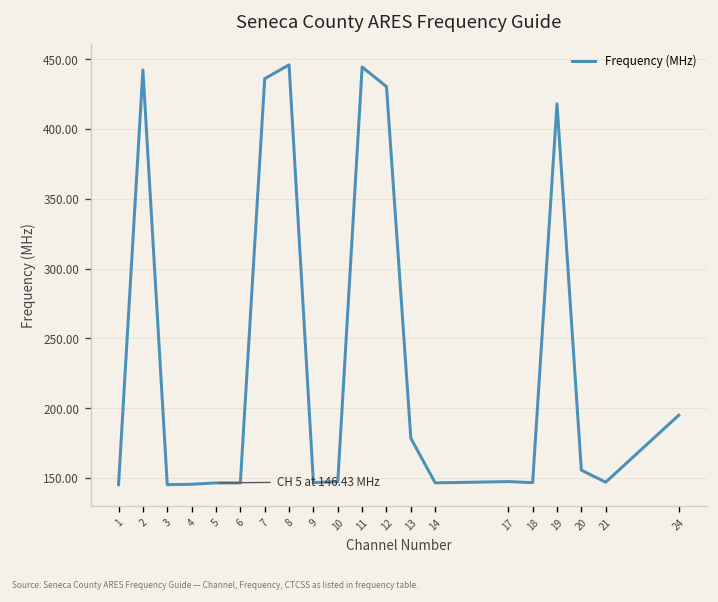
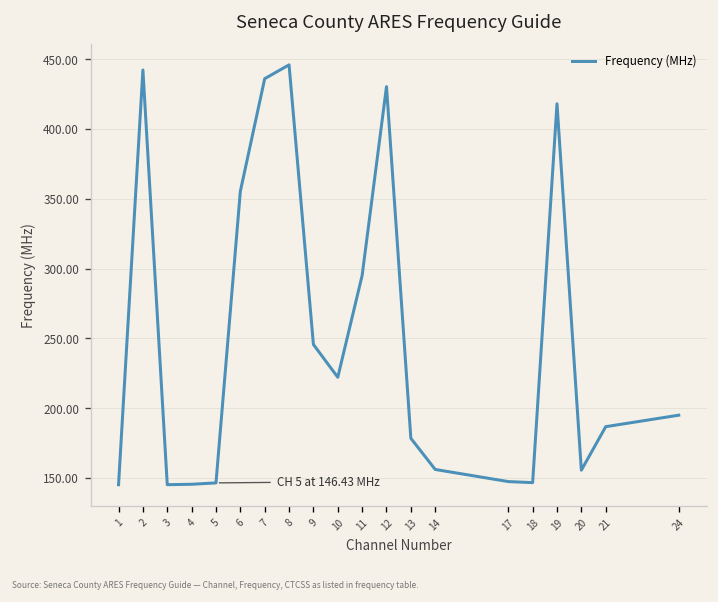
6: 146 -> 355
9: 147 -> 246
10: 147 -> 222
11: 444 -> 295
14: 146 -> 156
21: 147 -> 187
